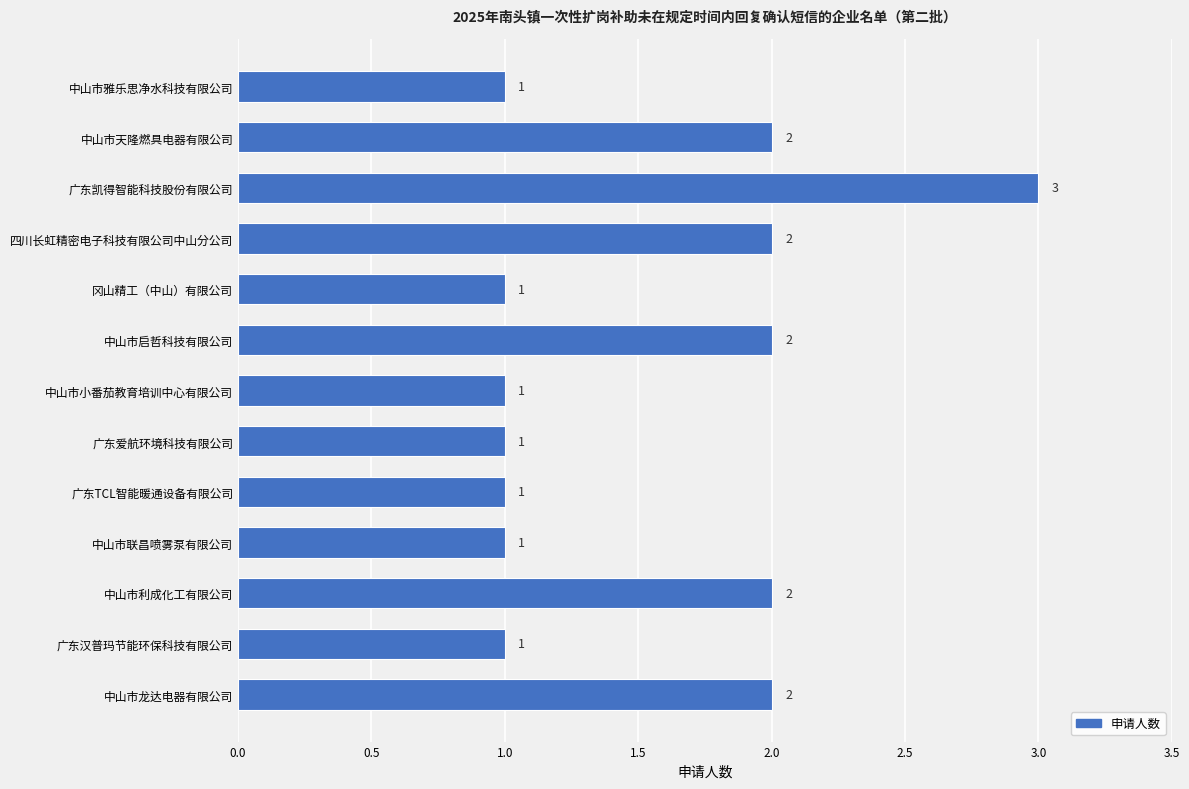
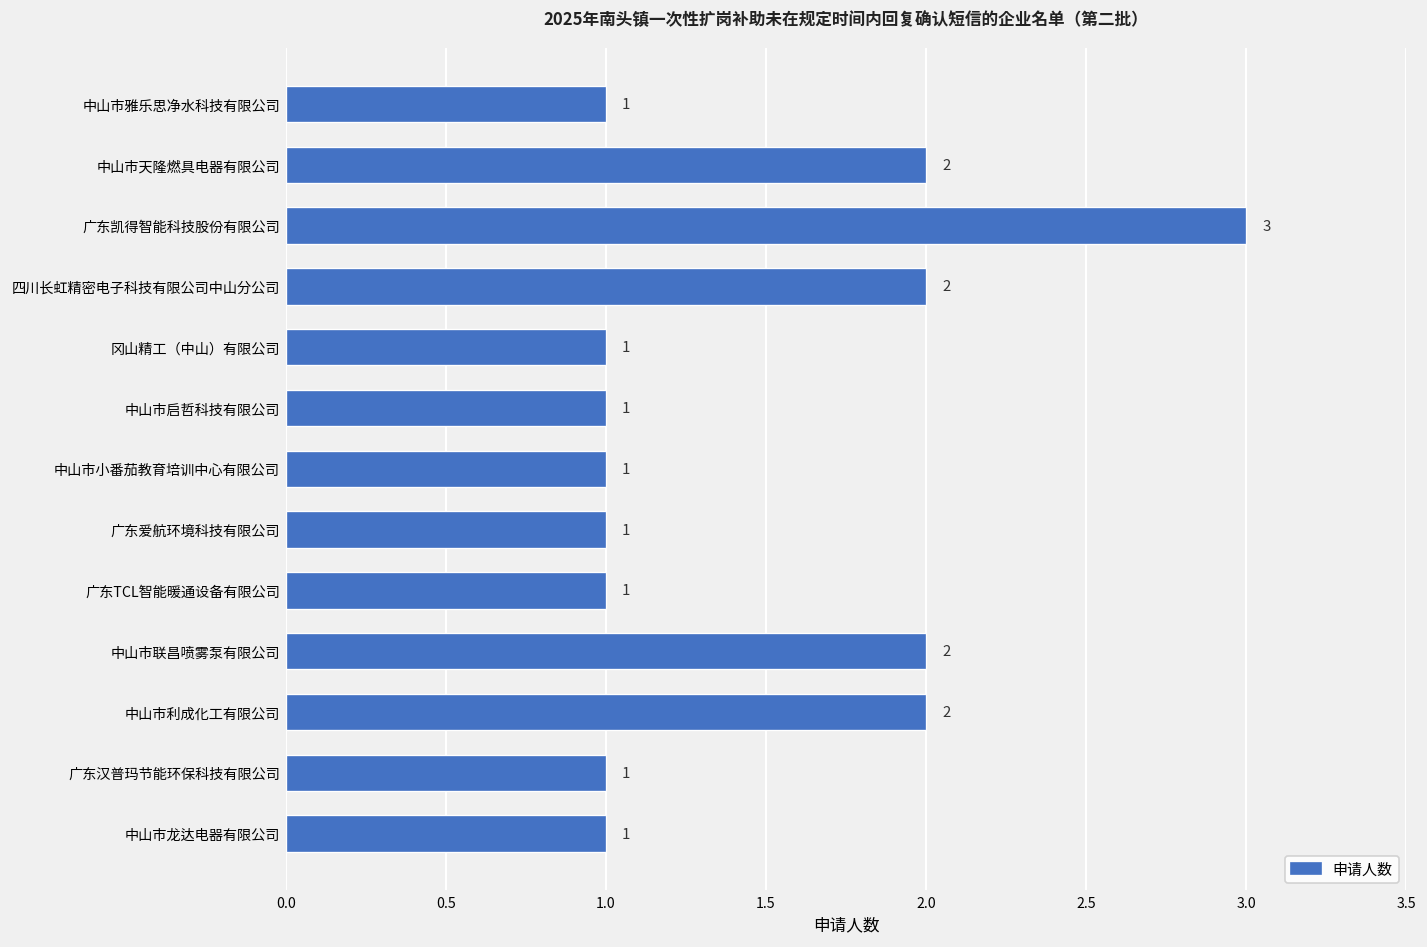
中山市启哲科技有限公司: 2 -> 1
中山市联昌喷雾泵有限公司: 1 -> 2
中山市龙达电器有限公司: 2 -> 1
